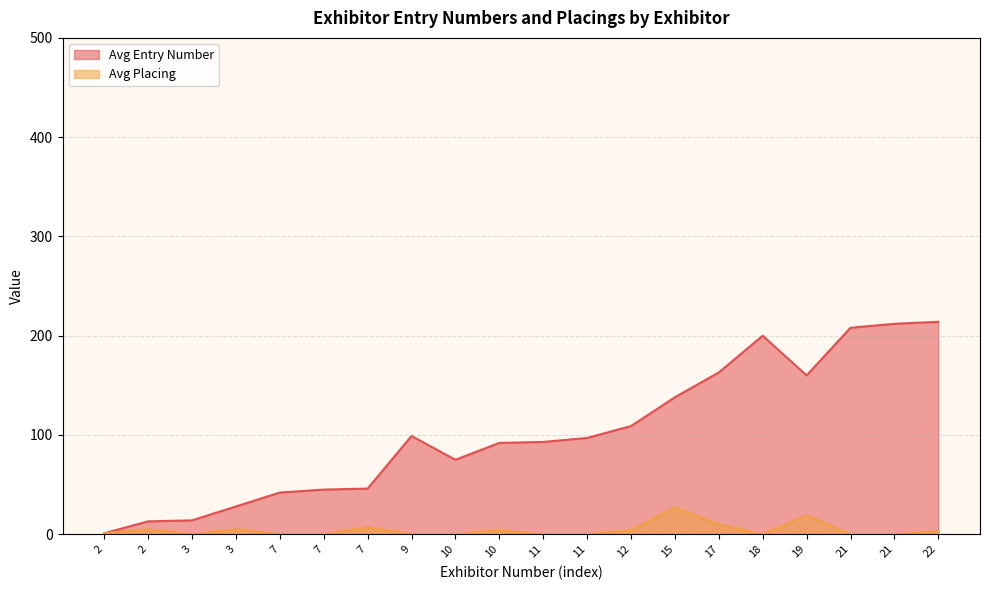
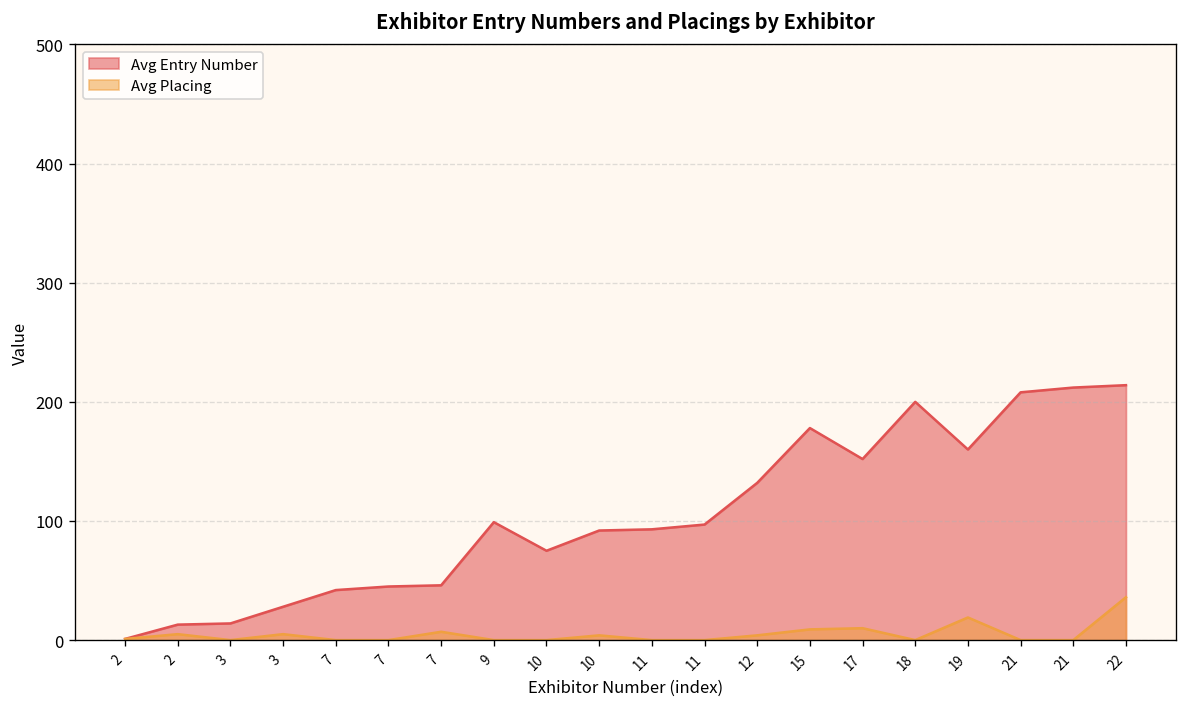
Avg Entry Number, 12: 110 -> 130
Avg Entry Number, 15: 140 -> 180
Avg Placing, 15: 30 -> 10
Avg Entry Number, 17: 160 -> 150
Avg Placing, 22: 0 -> 40
